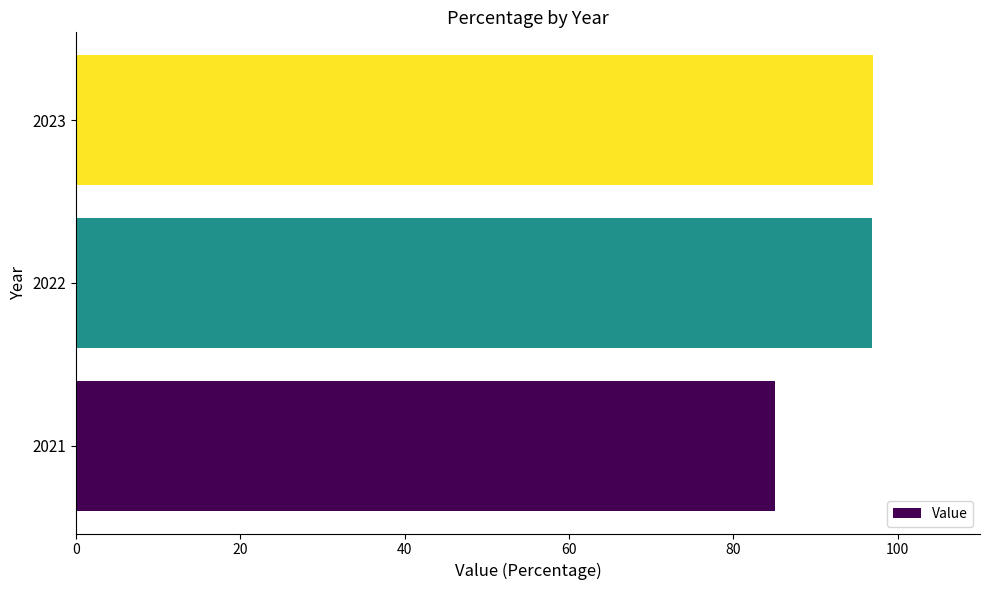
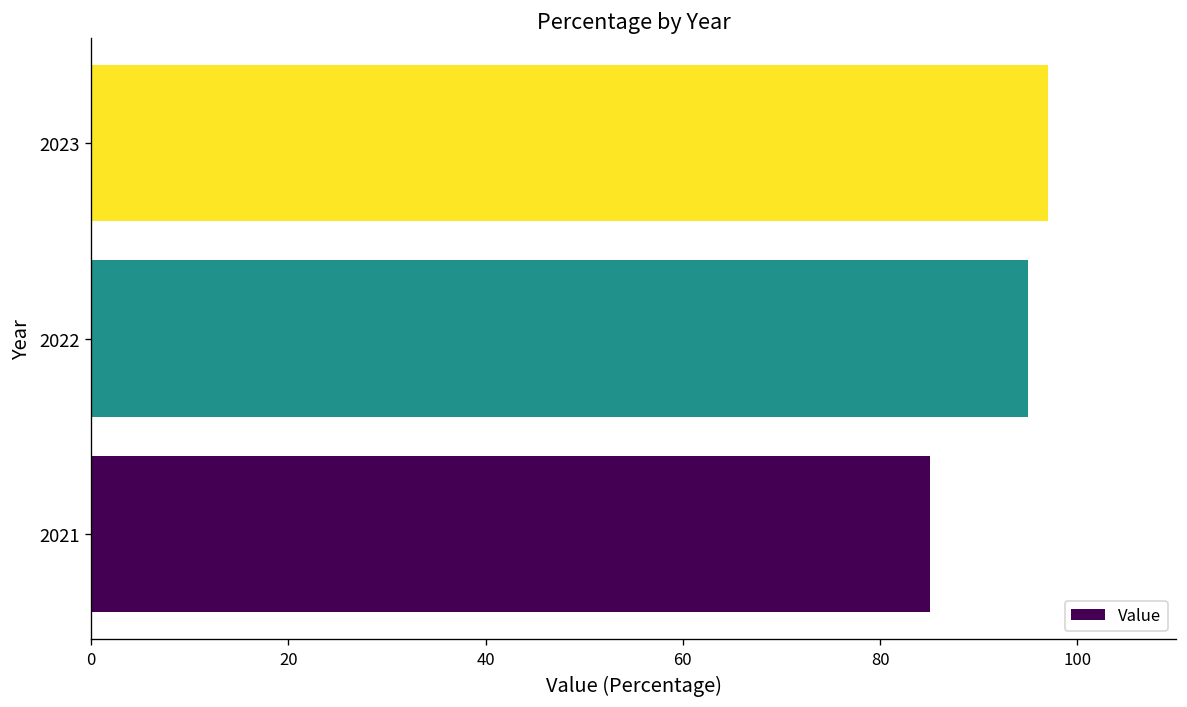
2022: 97 -> 95
